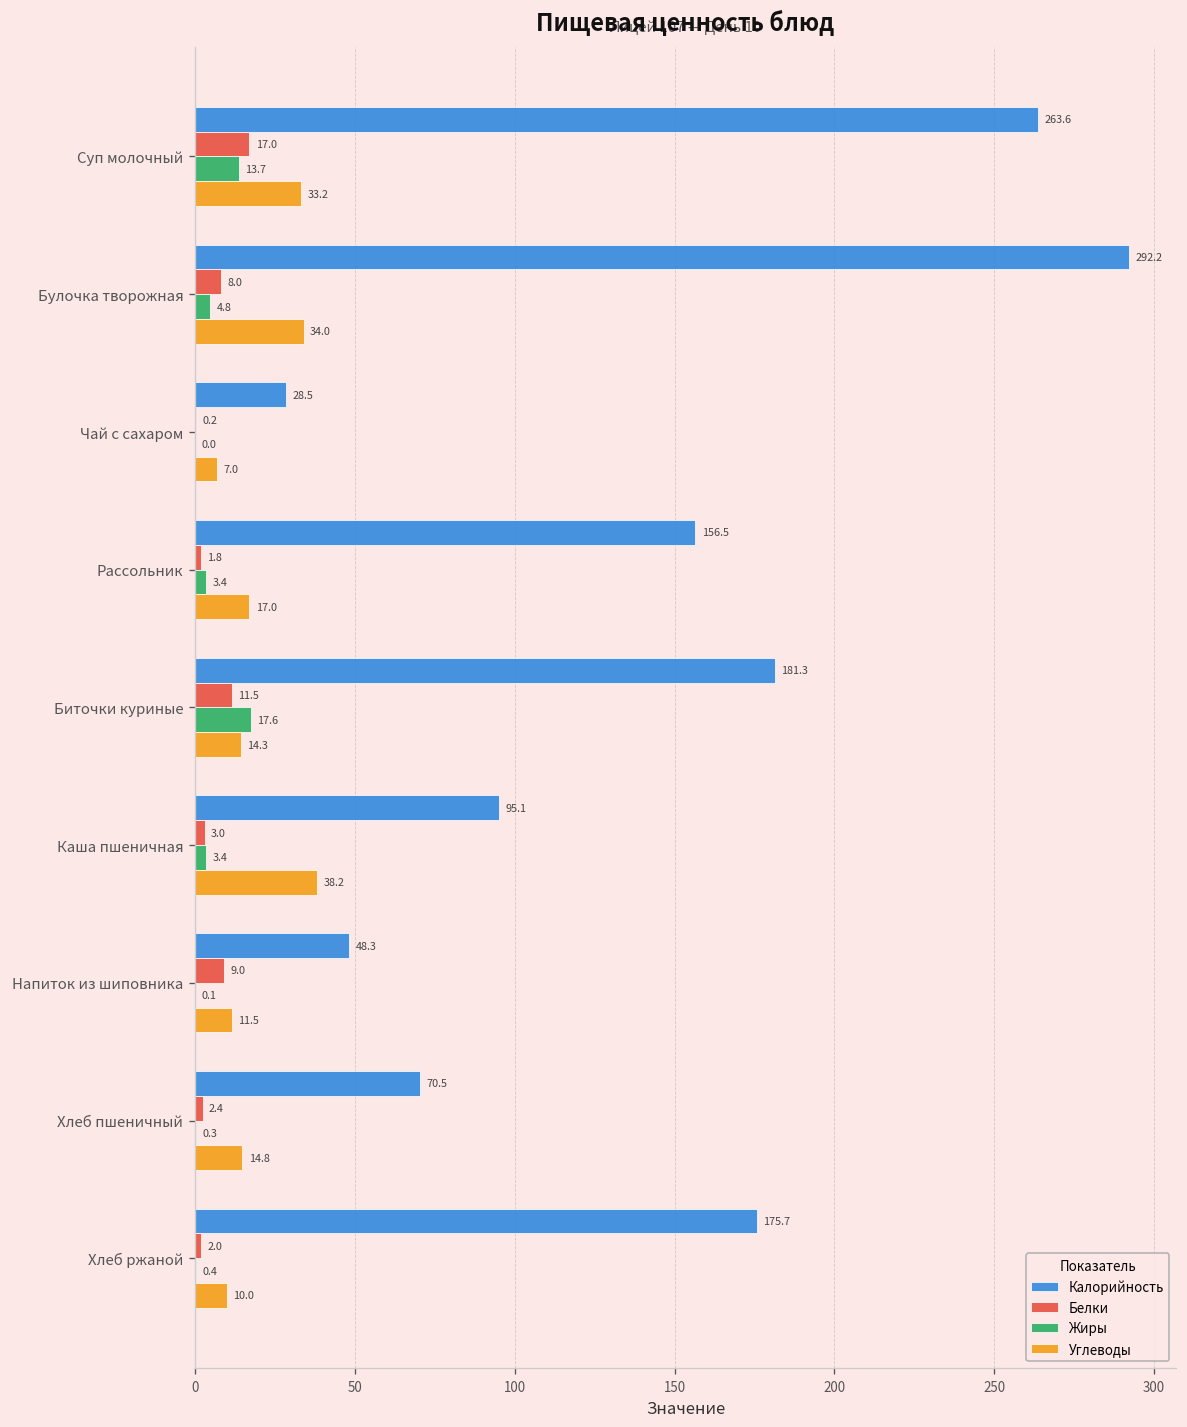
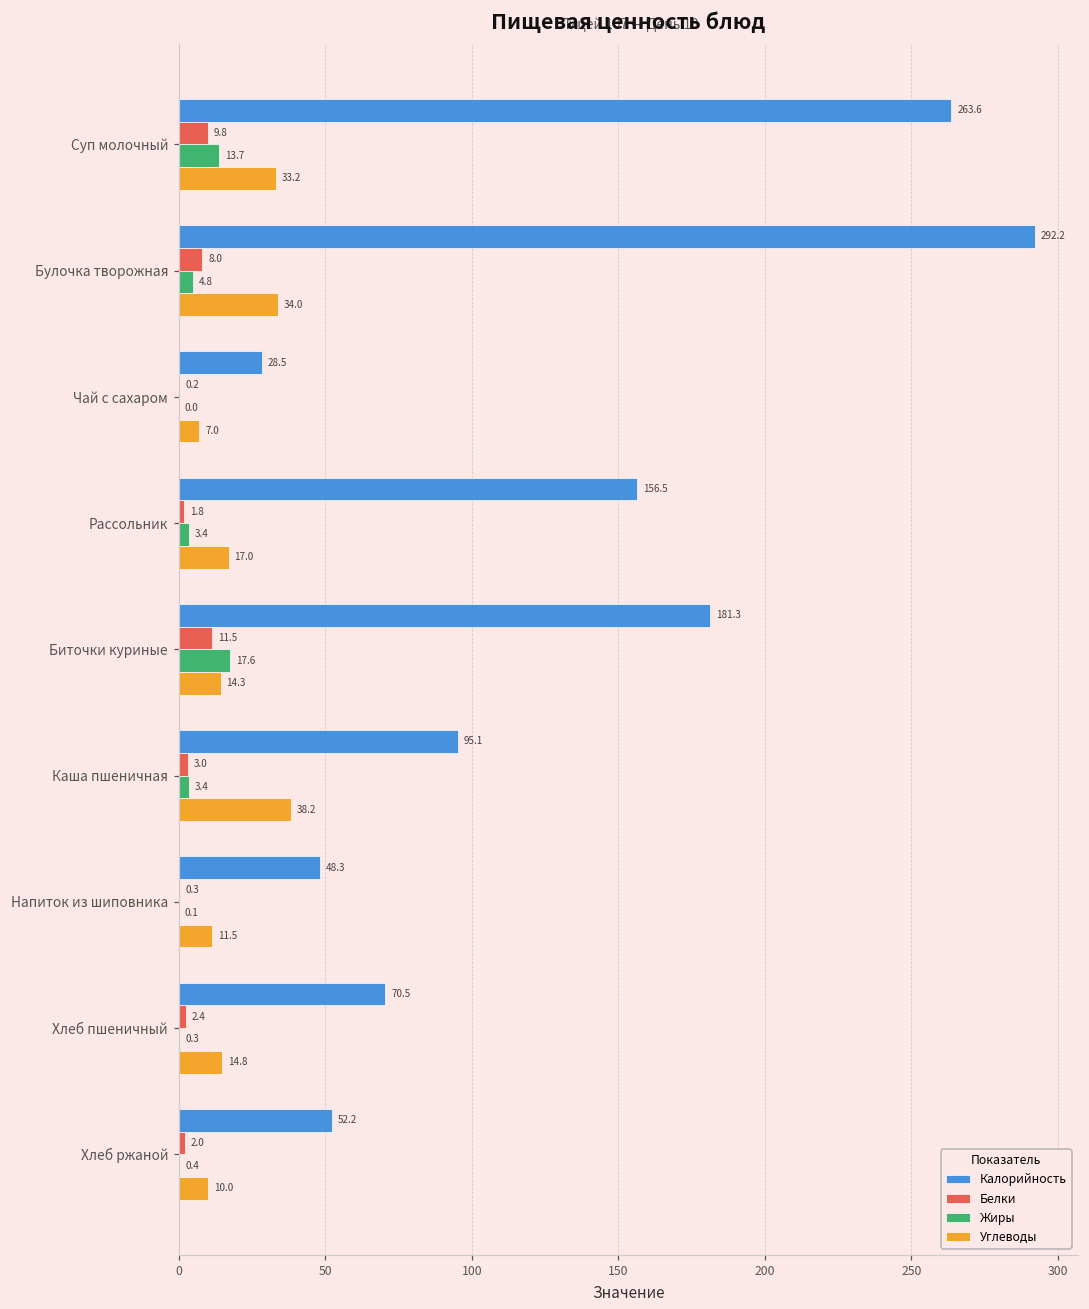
Белки, Суп молочный: 17.0 -> 9.8
Белки, Напиток из шиповника: 9.0 -> 0.3
Калорийность, Хлеб ржаной: 175.7 -> 52.2
